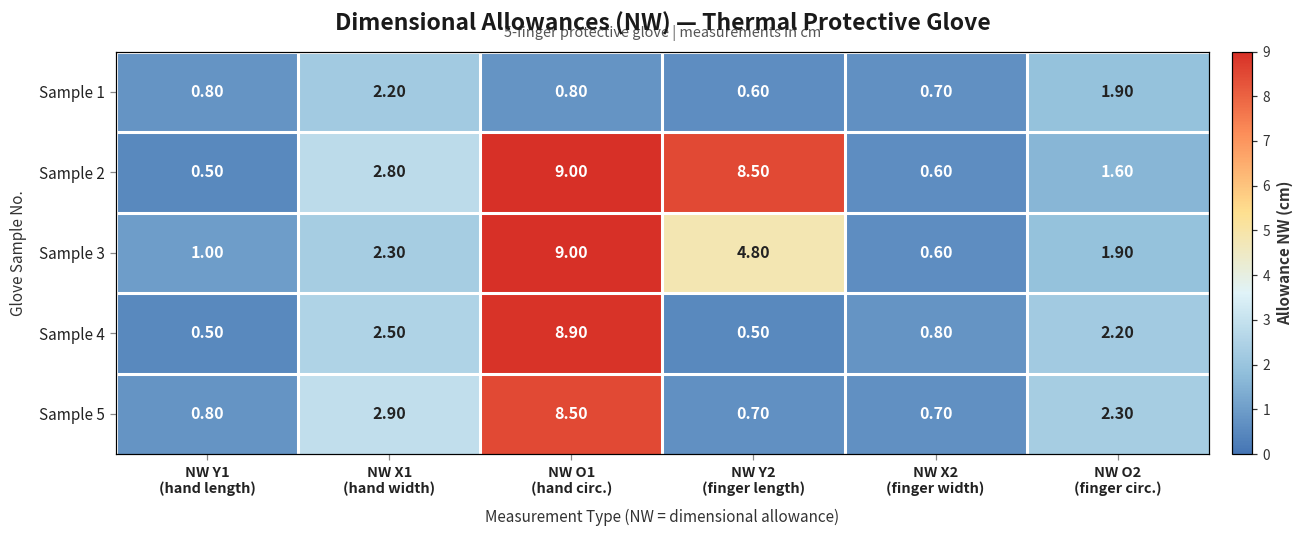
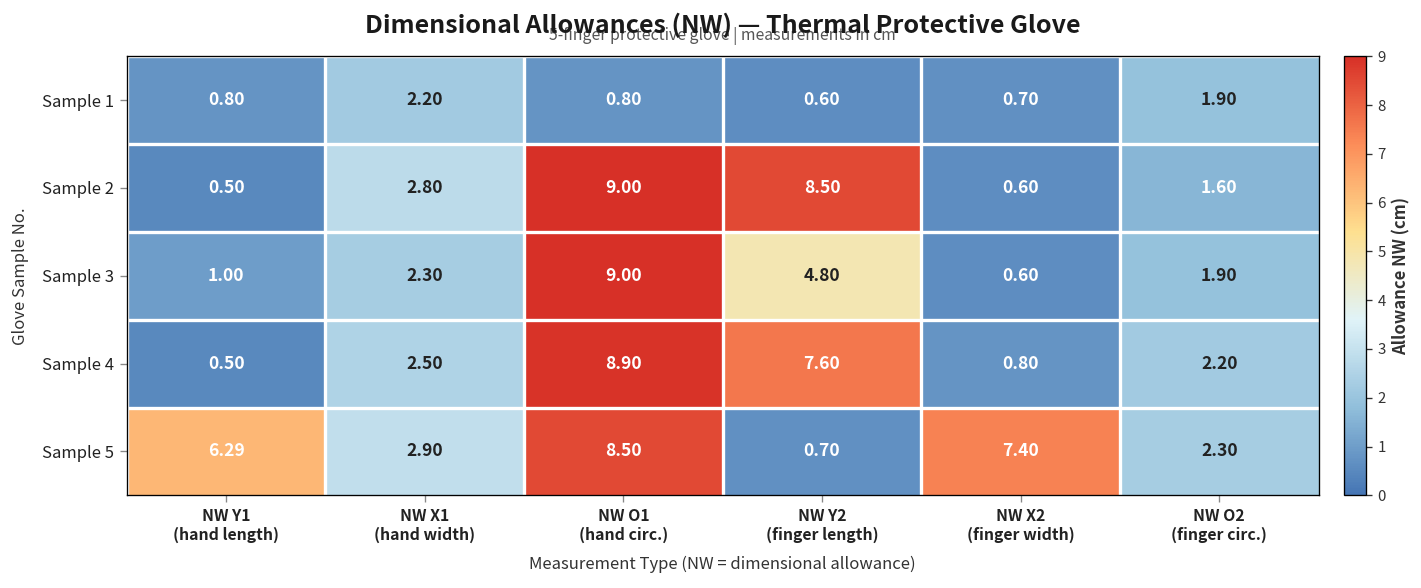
Sample 4, NW Y2 (finger length): 0.50 -> 7.60
Sample 5, NW Y1 (hand length): 0.80 -> 6.29
Sample 5, NW X2 (finger width): 0.70 -> 7.40
